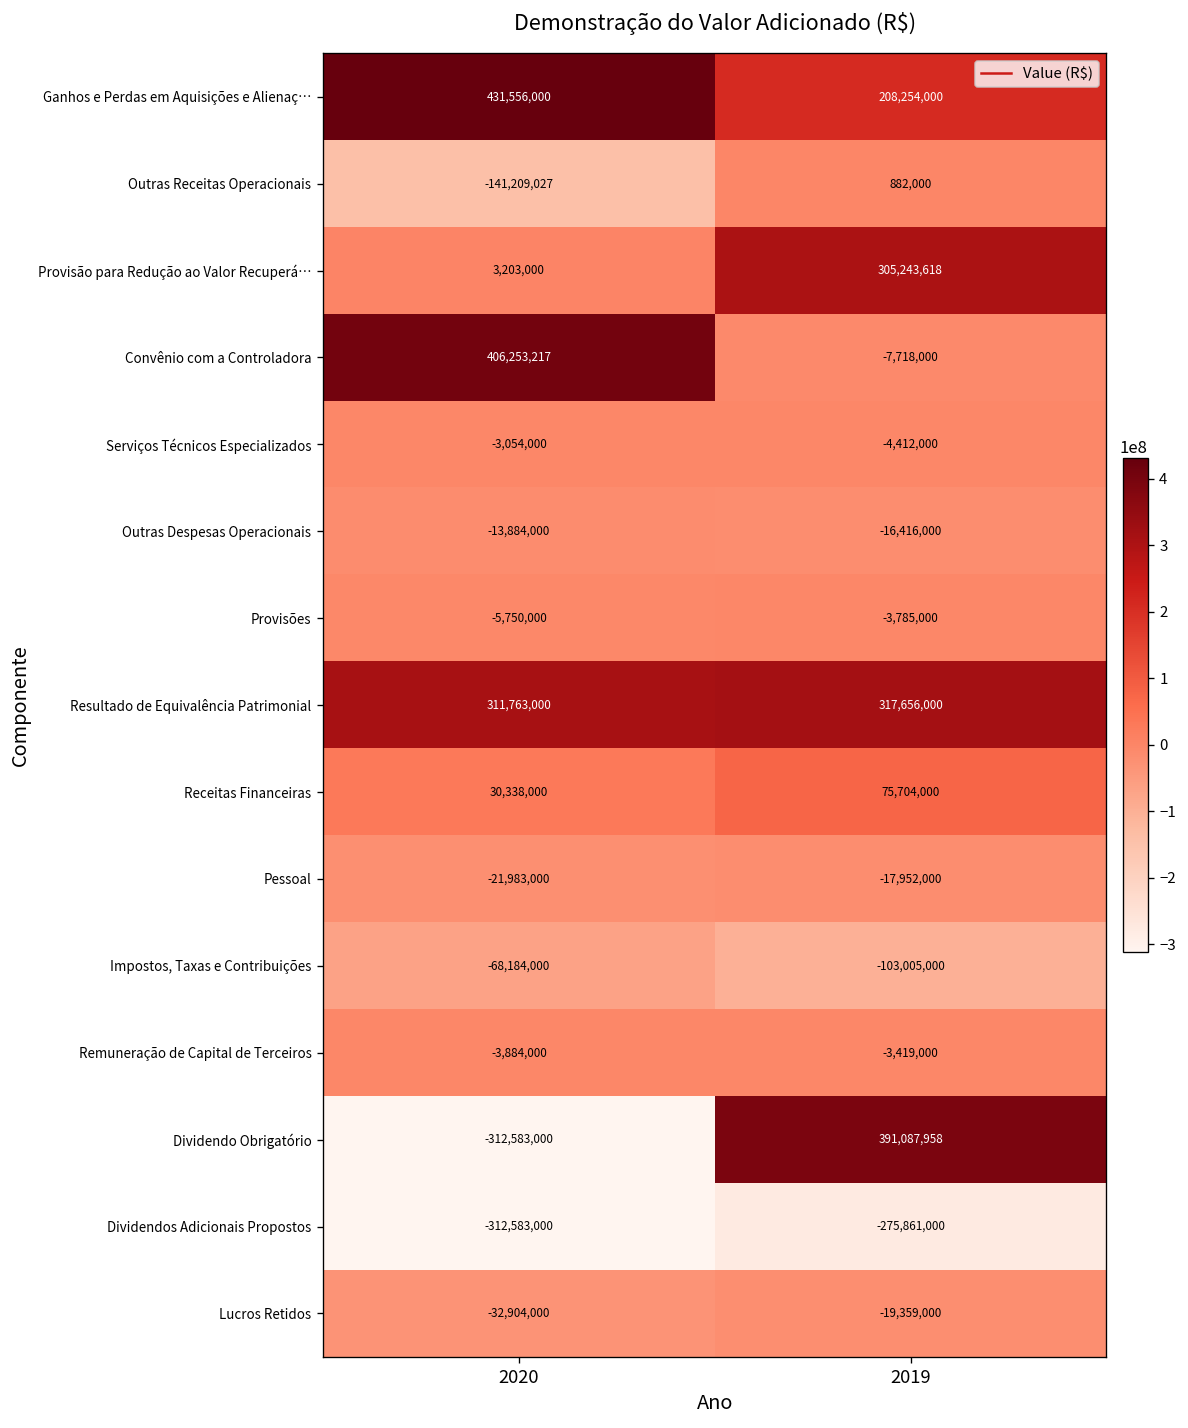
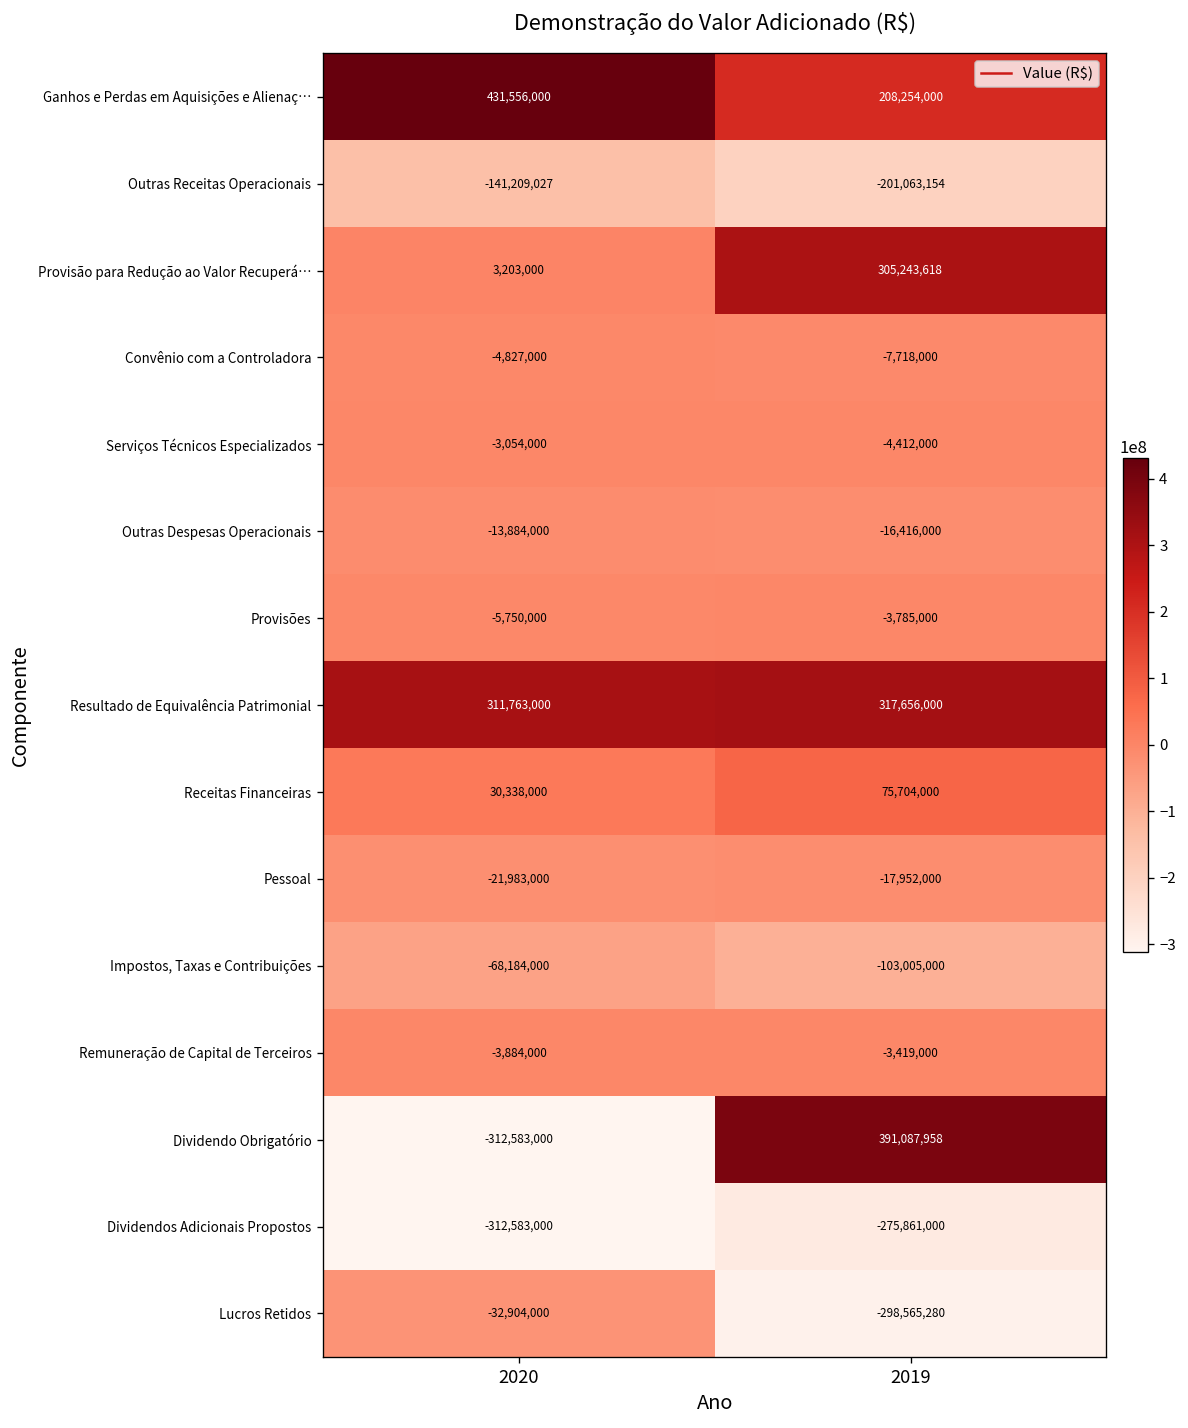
Outras Receitas Operacionais, 2019: 882,000 -> -201,063,154
Convênio com a Controladora, 2020: 406,253,217 -> -4,827,000
Lucros Retidos, 2019: -19,359,000 -> -298,565,280
